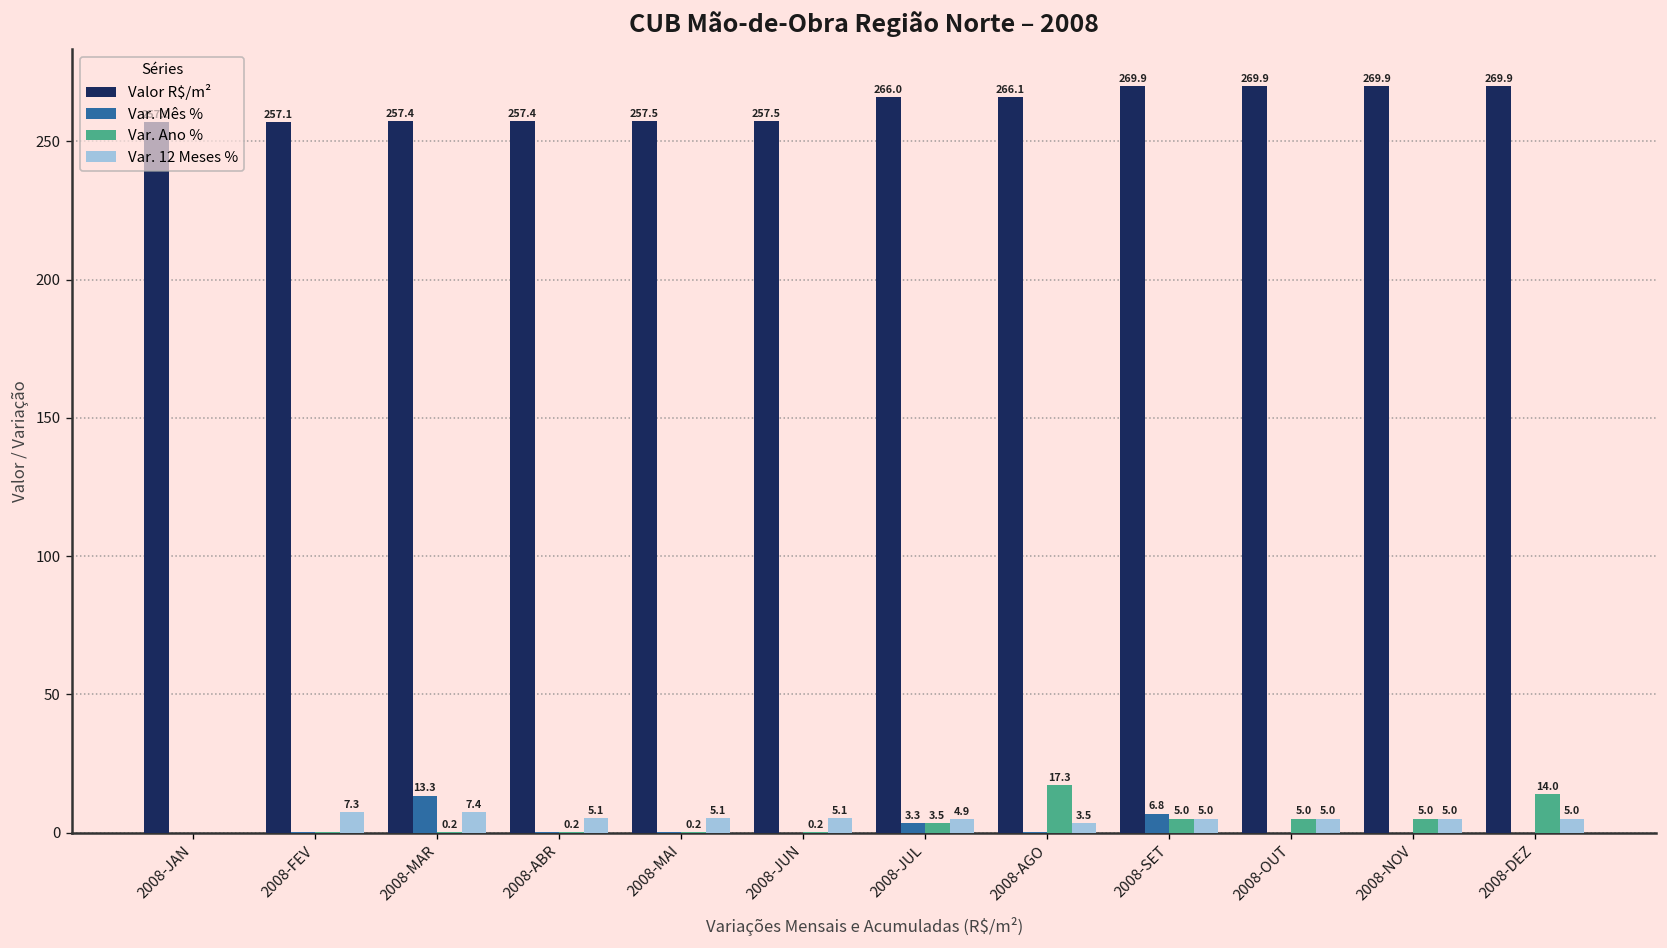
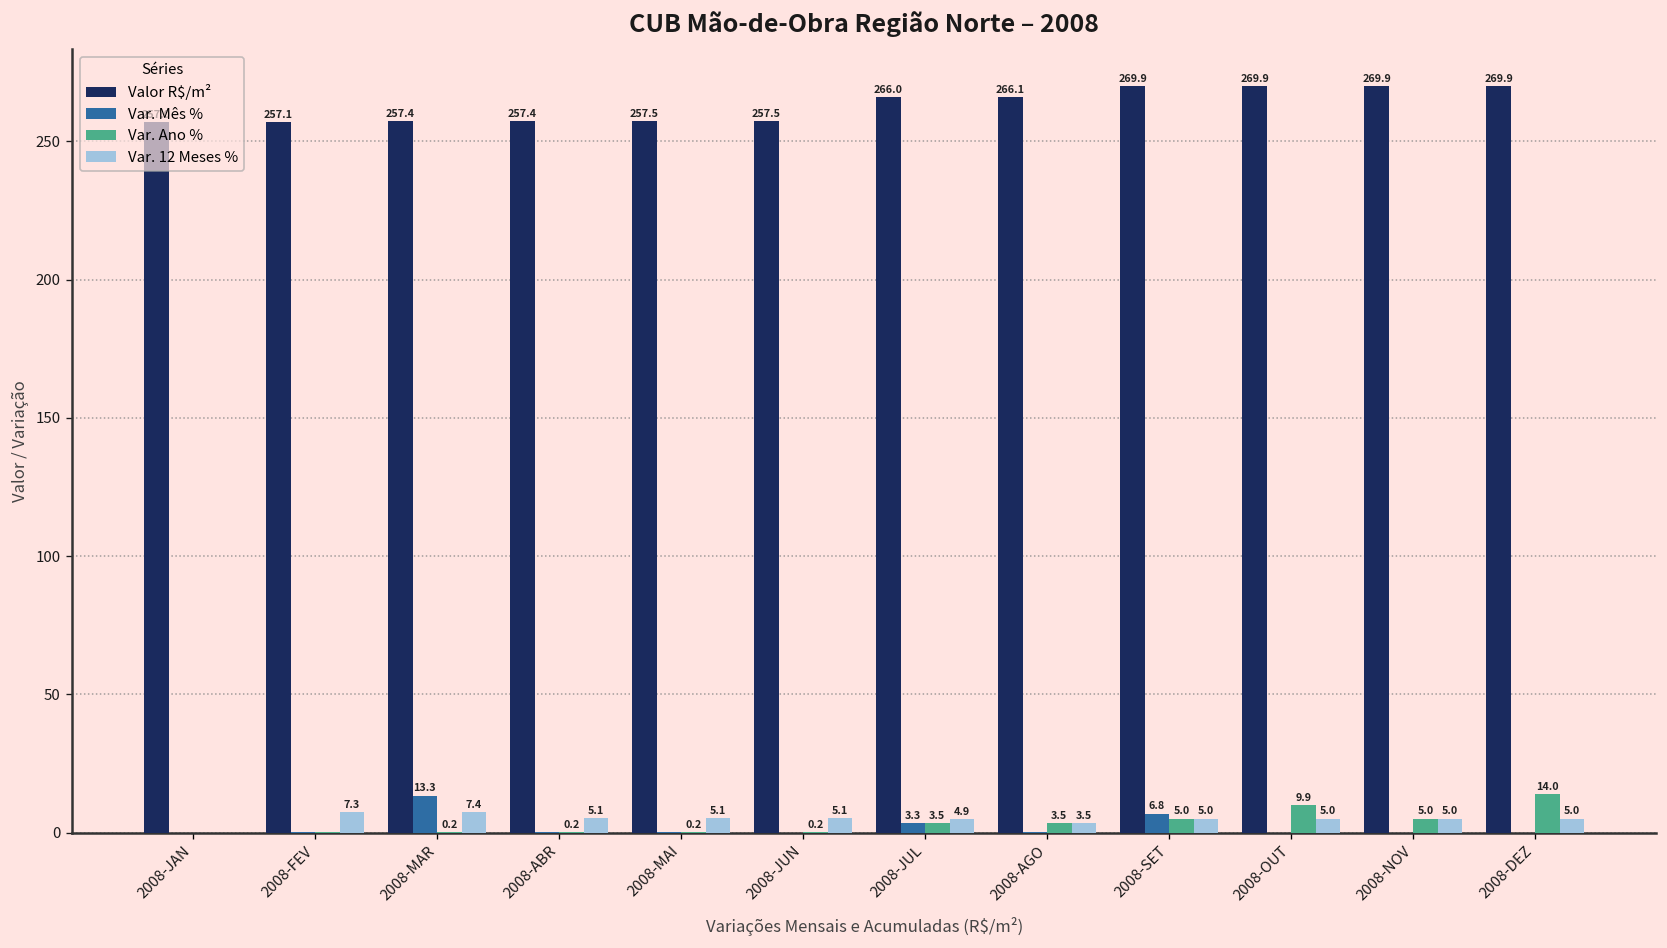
Var. Ano %, 2008-AGO: 17.3 -> 3.5
Var. Ano %, 2008-OUT: 5.0 -> 9.9
